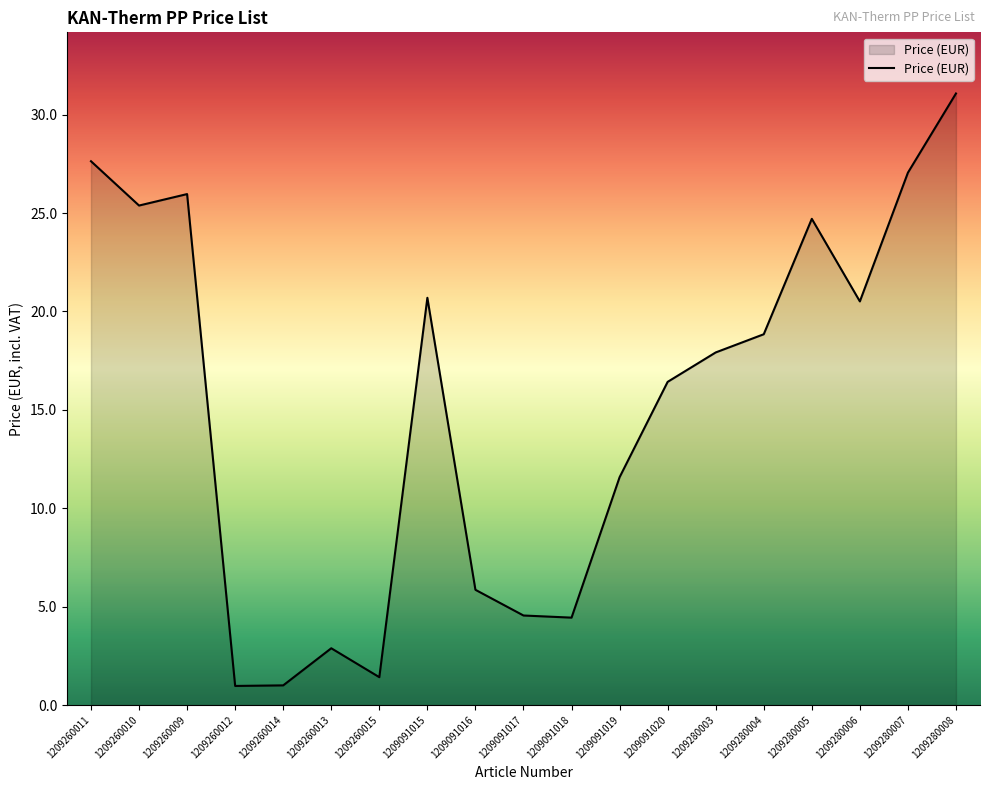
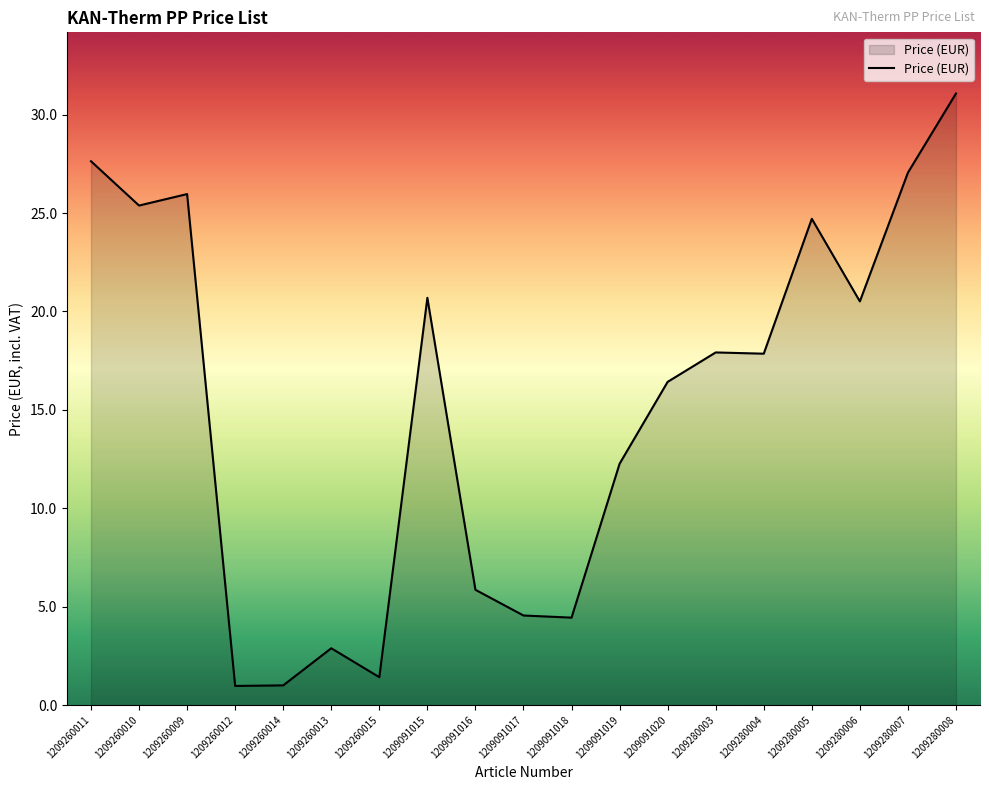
1209091019: 11.6 -> 12.3
1209280004: 18.8 -> 17.9
